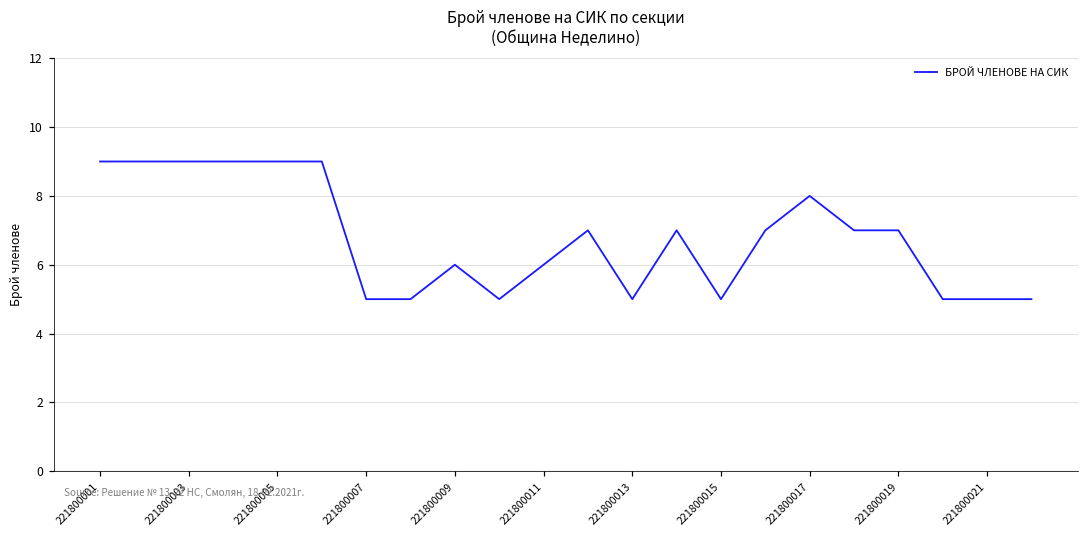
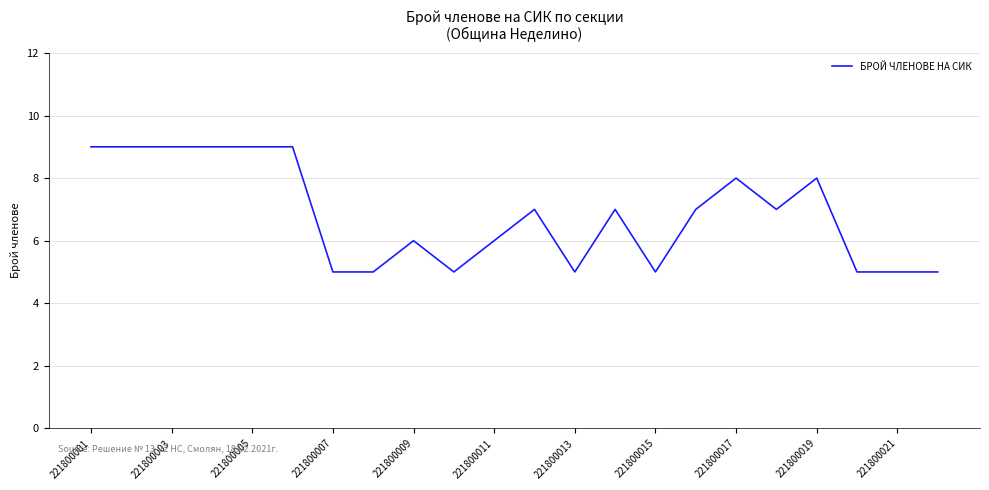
221800019: 7 -> 8
